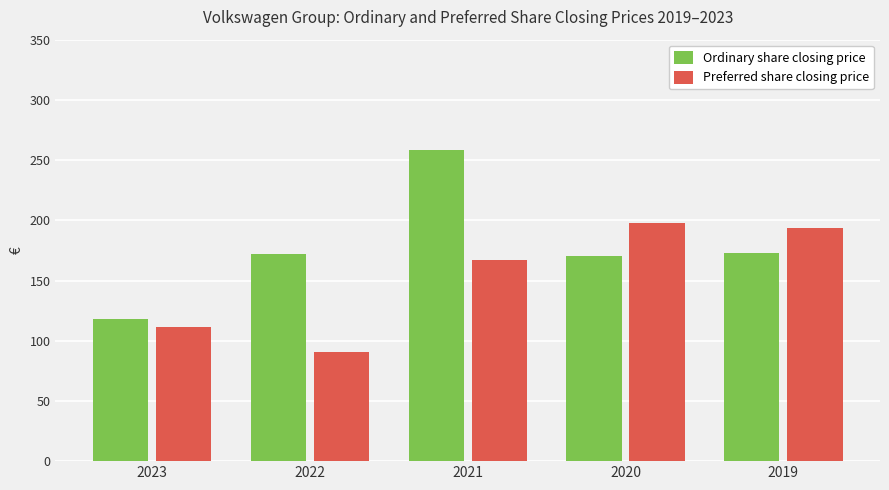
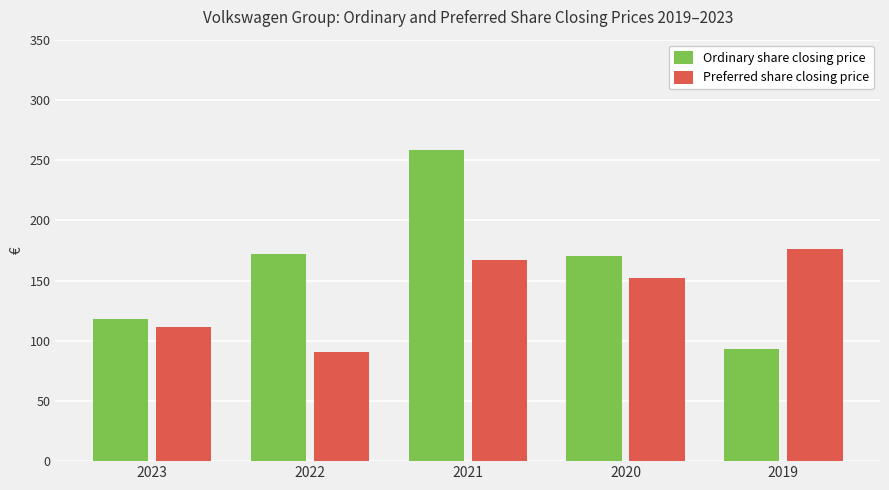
Preferred share closing price, 2020: 198 -> 152
Ordinary share closing price, 2019: 173 -> 93
Preferred share closing price, 2019: 194 -> 176
